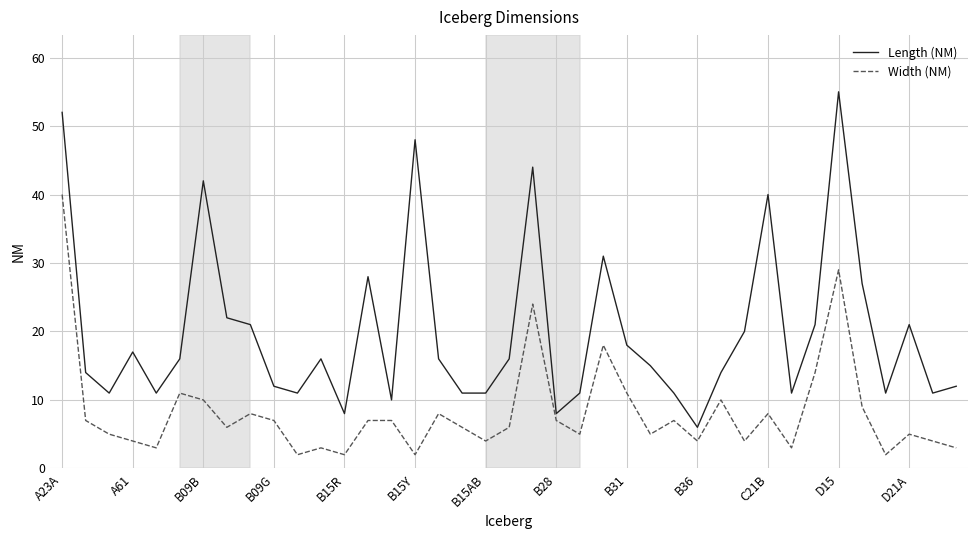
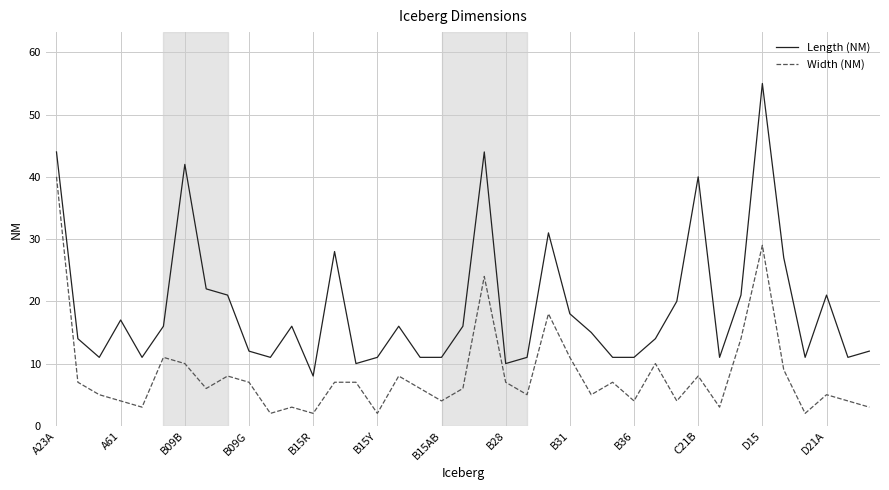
Length (NM), A23A: 52 -> 44
Length (NM), B15Y: 48 -> 11
Length (NM), B28: 8 -> 10
Length (NM), B36: 6 -> 11
